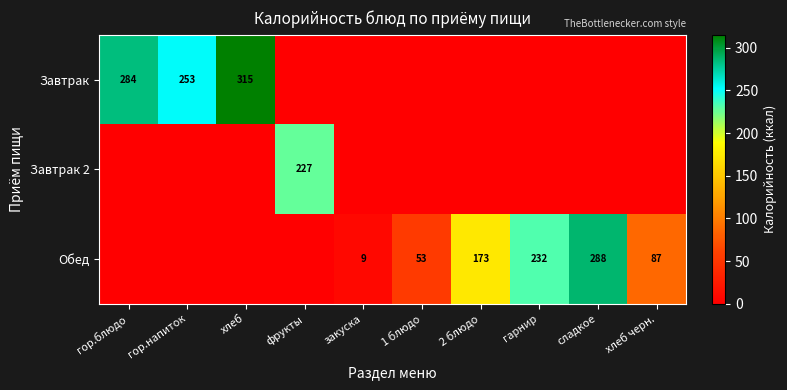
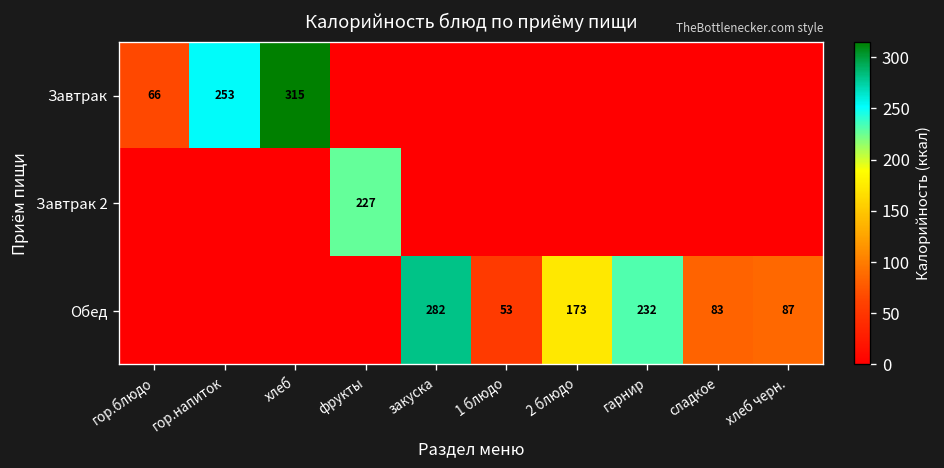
Завтрак, гор.блюдо: 284 -> 66
Обед, закуска: 9 -> 282
Обед, сладкое: 288 -> 83
